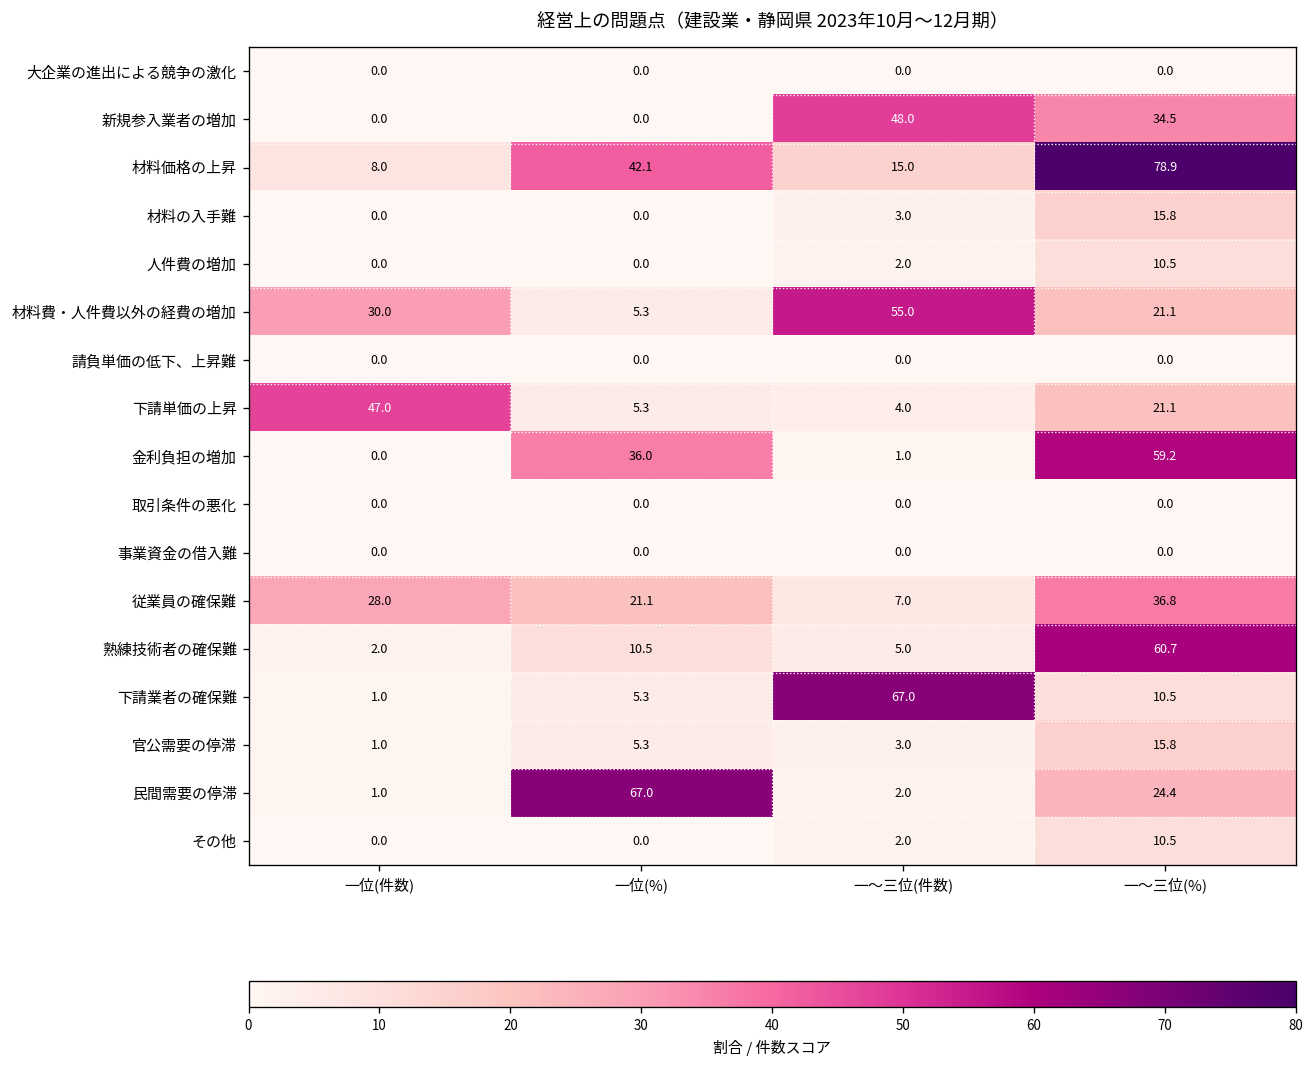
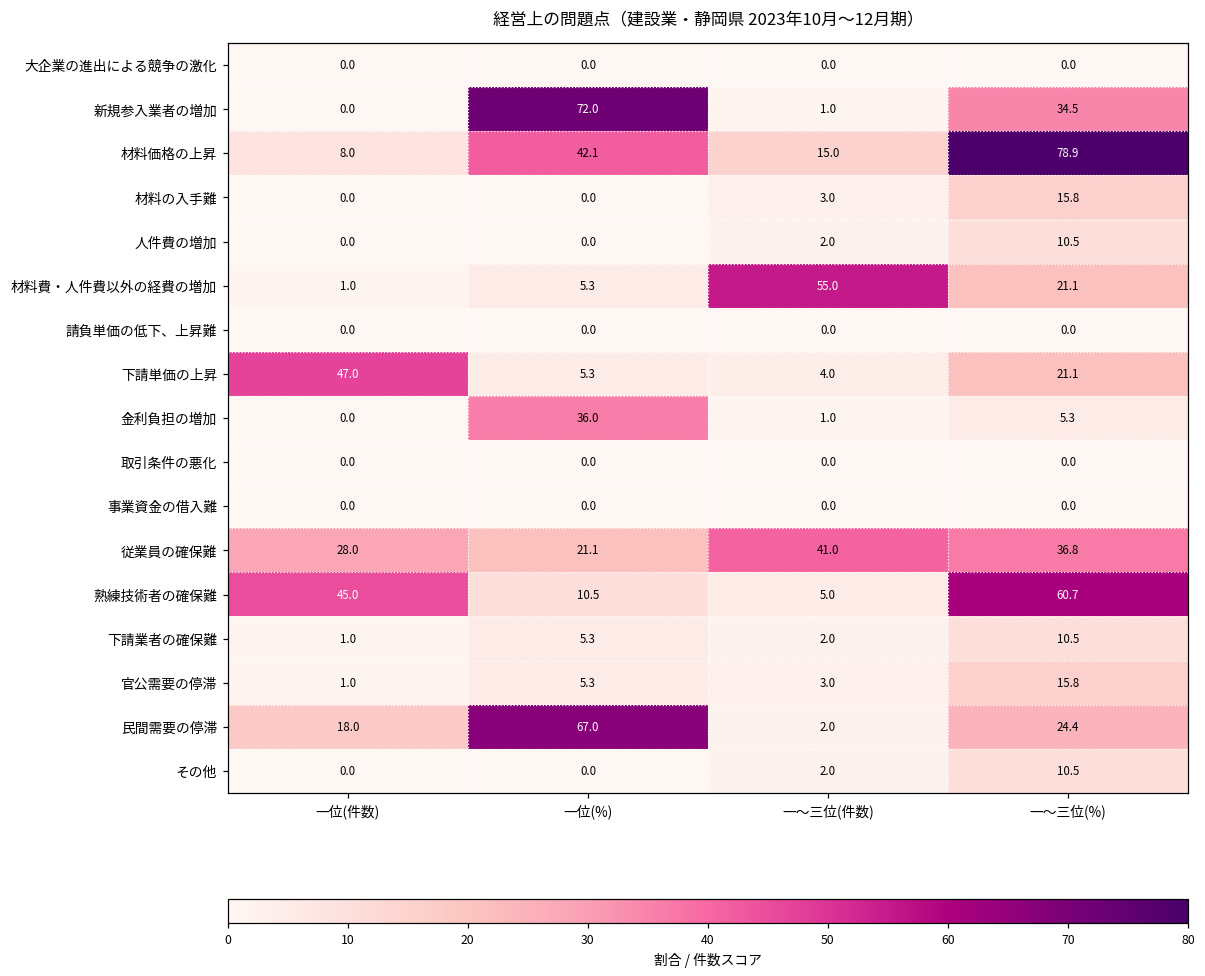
新規参入業者の増加, 一位(%): 0.0 -> 72.0
新規参入業者の増加, 一〜三位(件数): 48.0 -> 1.0
材料費・人件費以外の経費の増加, 一位(件数): 30.0 -> 1.0
金利負担の増加, 一〜三位(%): 59.2 -> 5.3
従業員の確保難, 一〜三位(件数): 7.0 -> 41.0
熟練技術者の確保難, 一位(件数): 2.0 -> 45.0
下請業者の確保難, 一〜三位(件数): 67.0 -> 2.0
民間需要の停滞, 一位(件数): 1.0 -> 18.0
